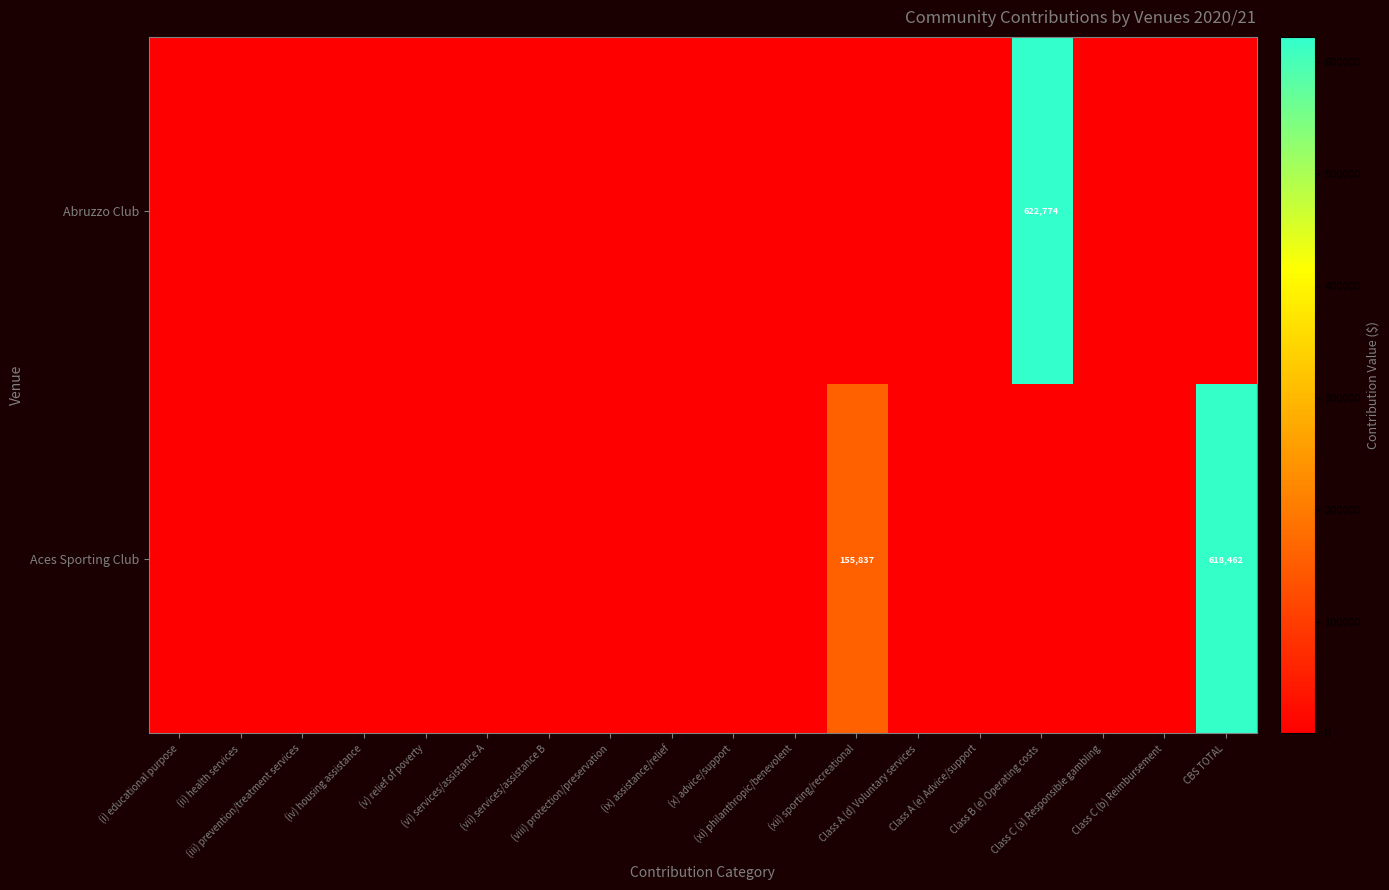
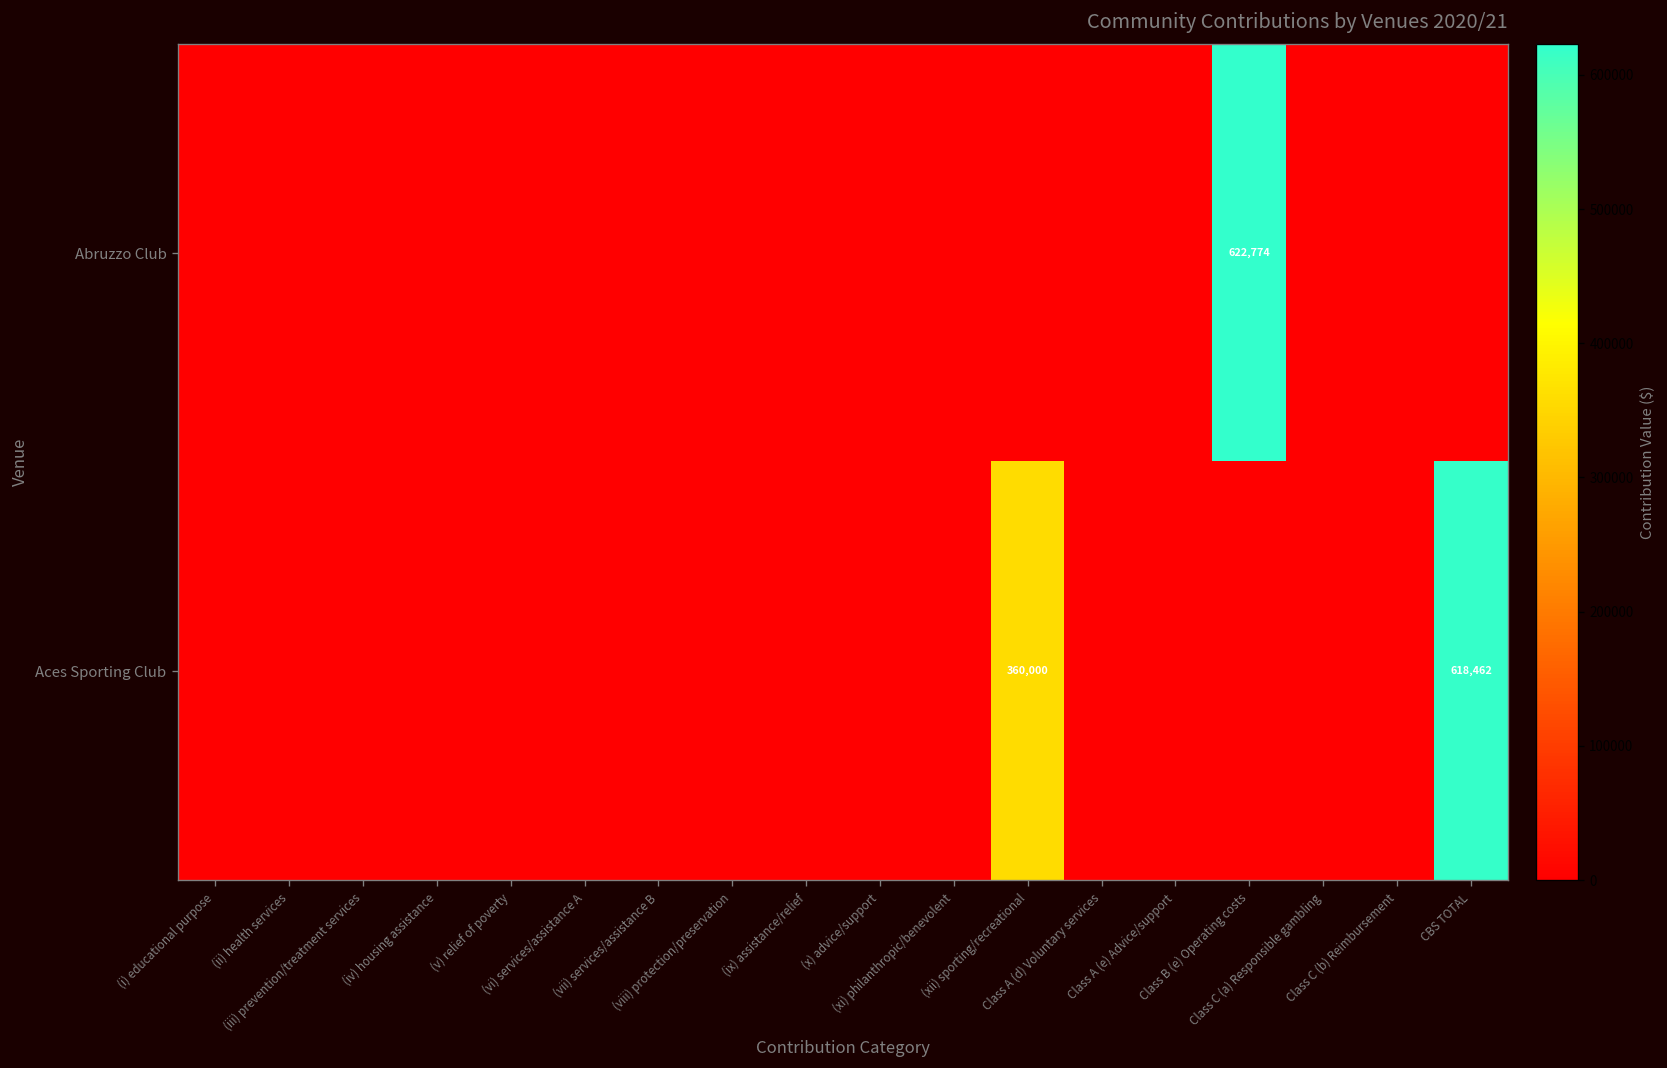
Aces Sporting Club, (xii) sporting/recreational: 155,837 -> 360,000
